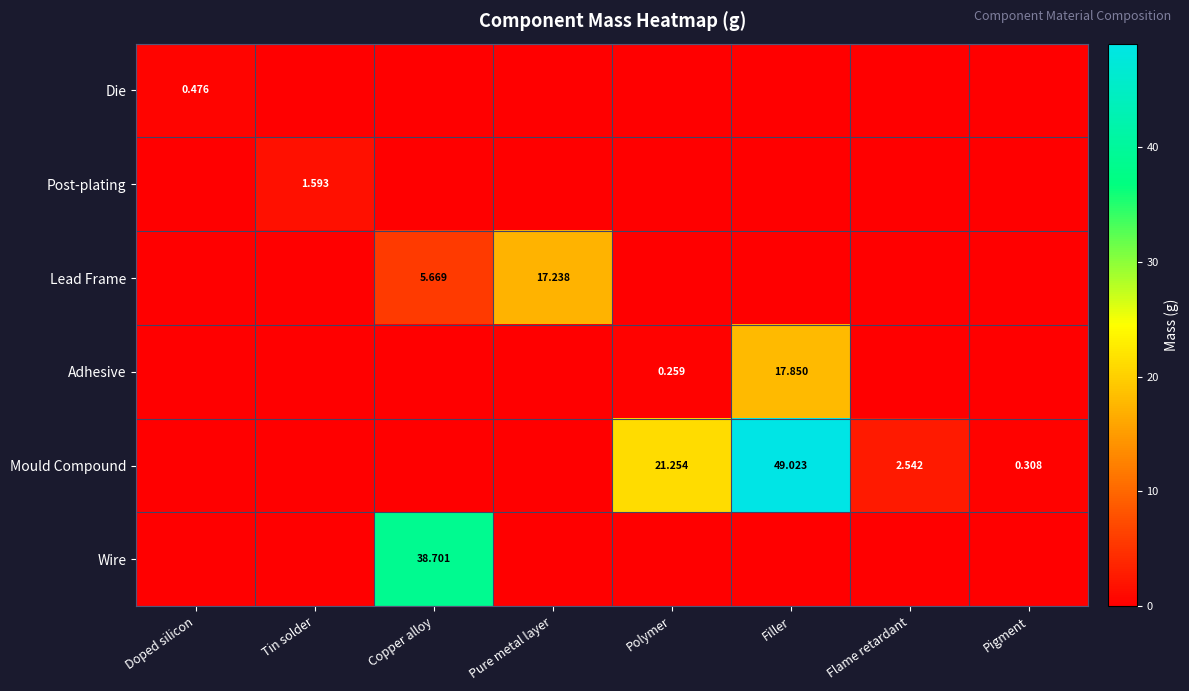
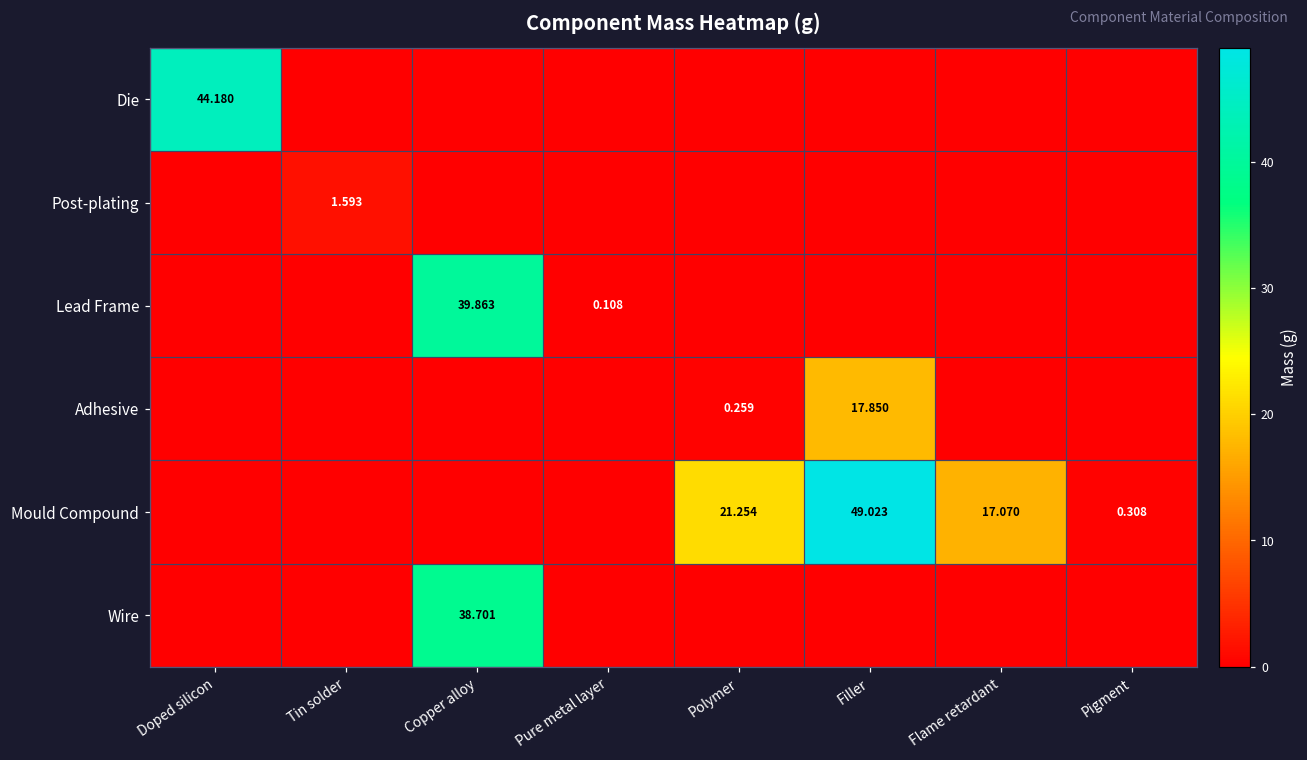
Die, Doped silicon: 0.476 -> 44.180
Lead Frame, Copper alloy: 5.669 -> 39.863
Lead Frame, Pure metal layer: 17.238 -> 0.108
Mould Compound, Flame retardant: 2.542 -> 17.070
